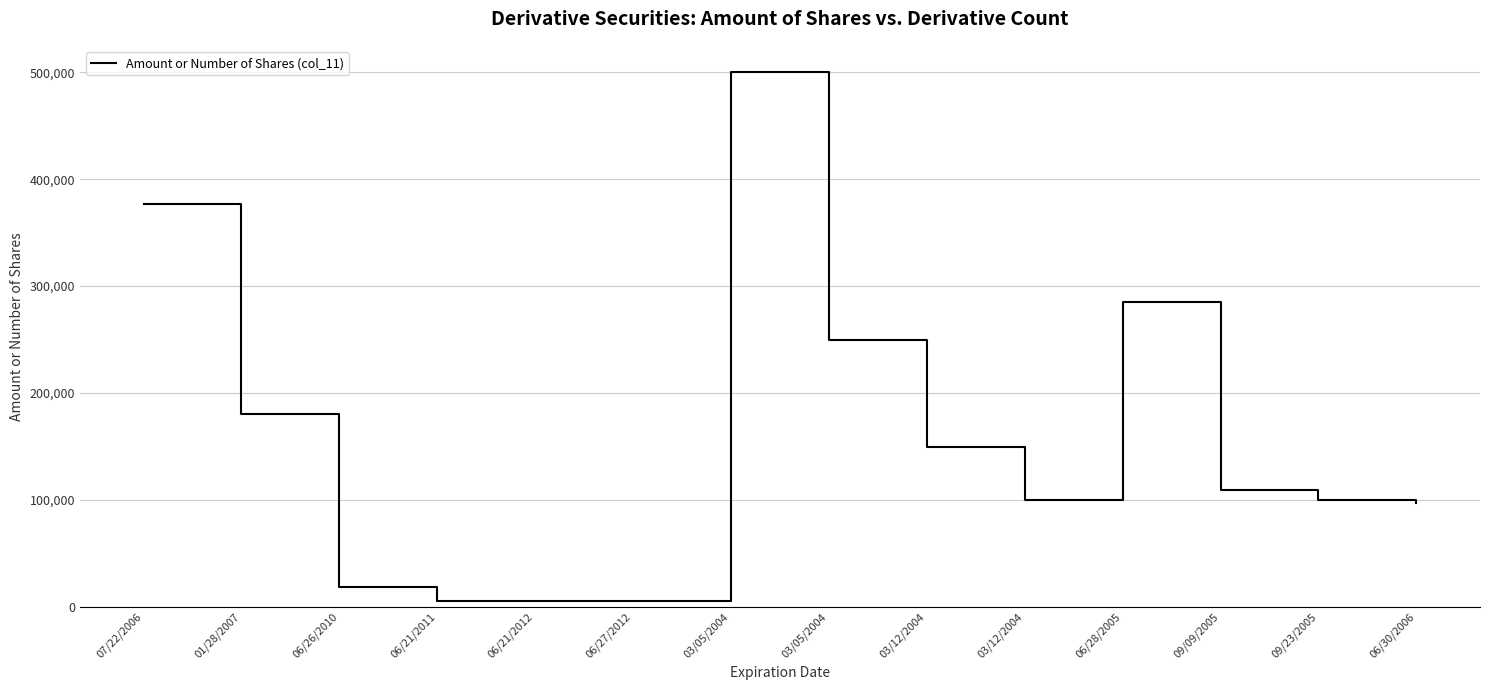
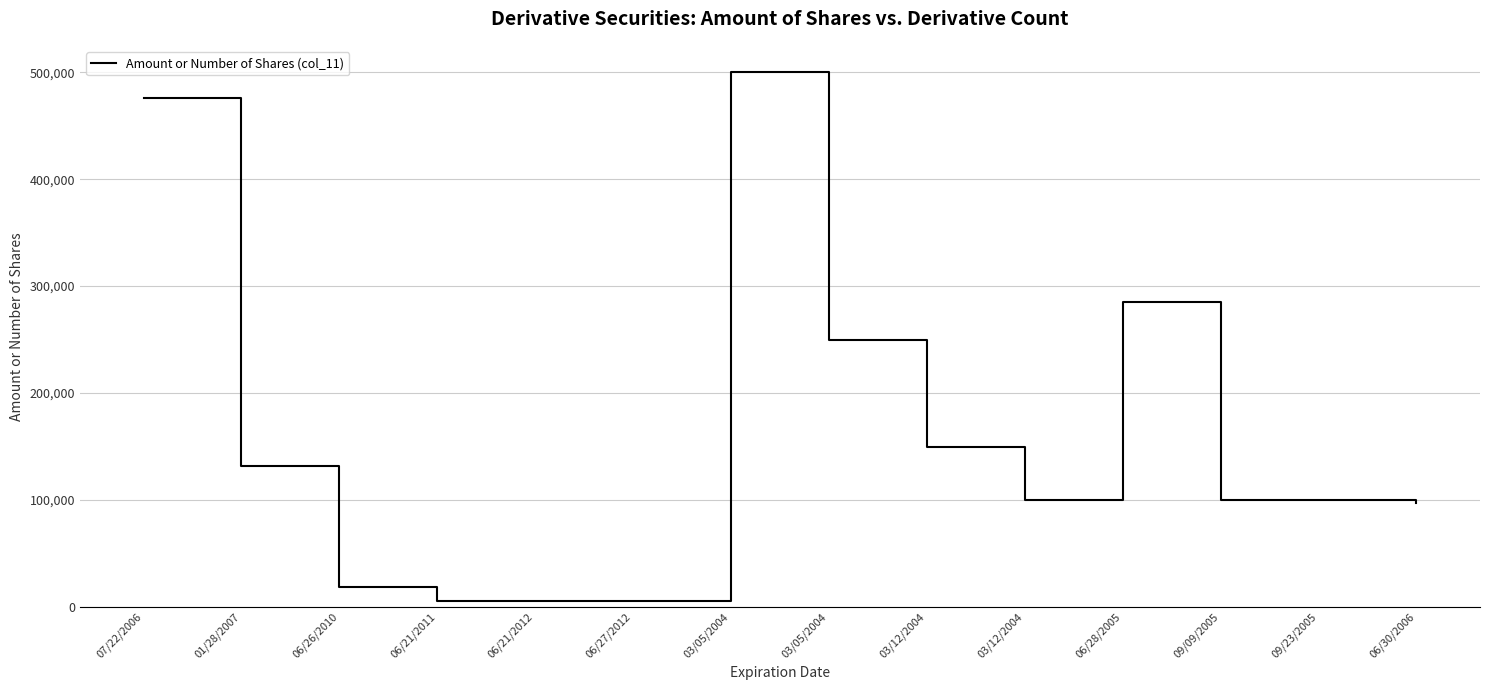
07/22/2006: 377,000 -> 476,000
01/28/2007: 180,000 -> 132,000
09/09/2005: 109,000 -> 100,000
